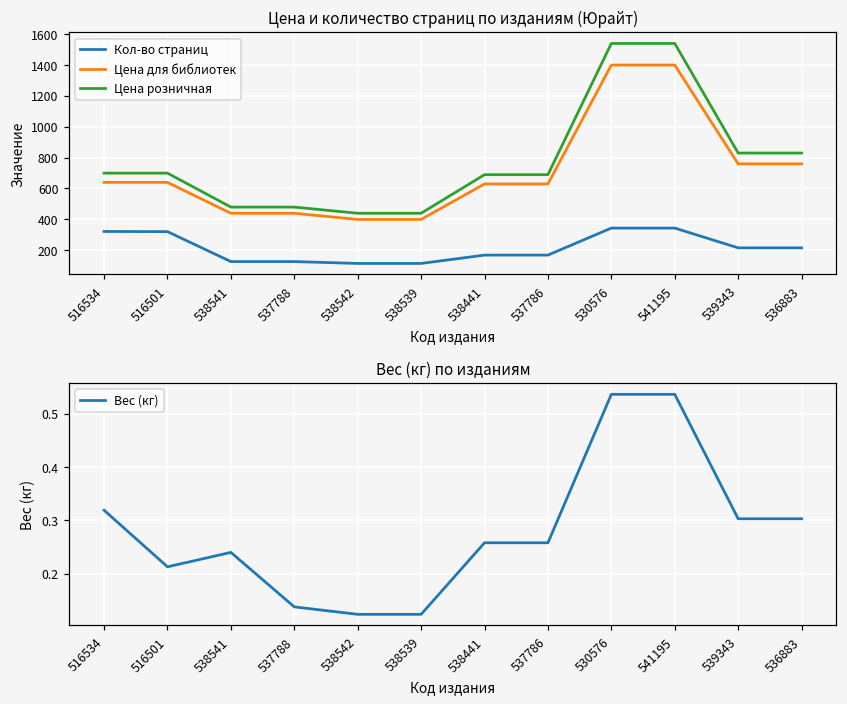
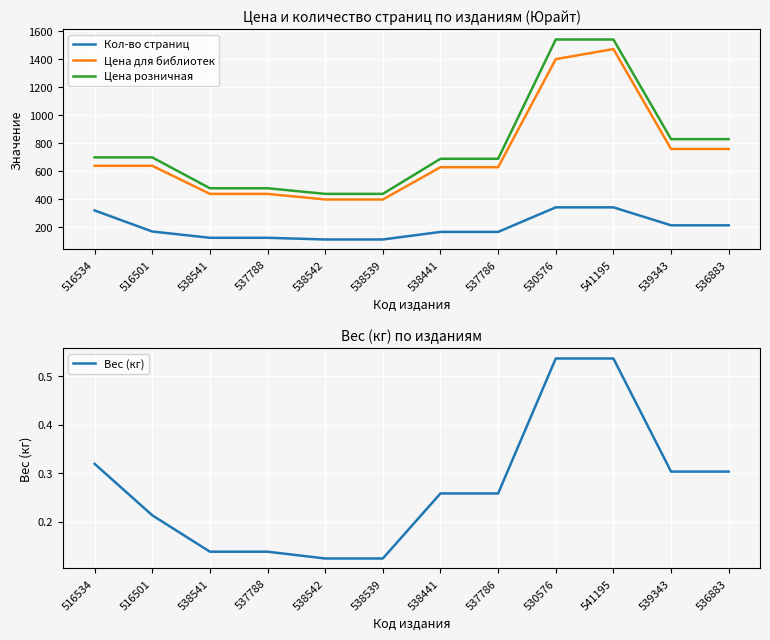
Цена и количество страниц по изданиям (Юрайт), Кол-во страниц, 516501: 320 -> 170
Цена и количество страниц по изданиям (Юрайт), Цена для библиотек, 541195: 1400 -> 1470
Вес (кг) по изданиям, 538541: 0.24 -> 0.14
